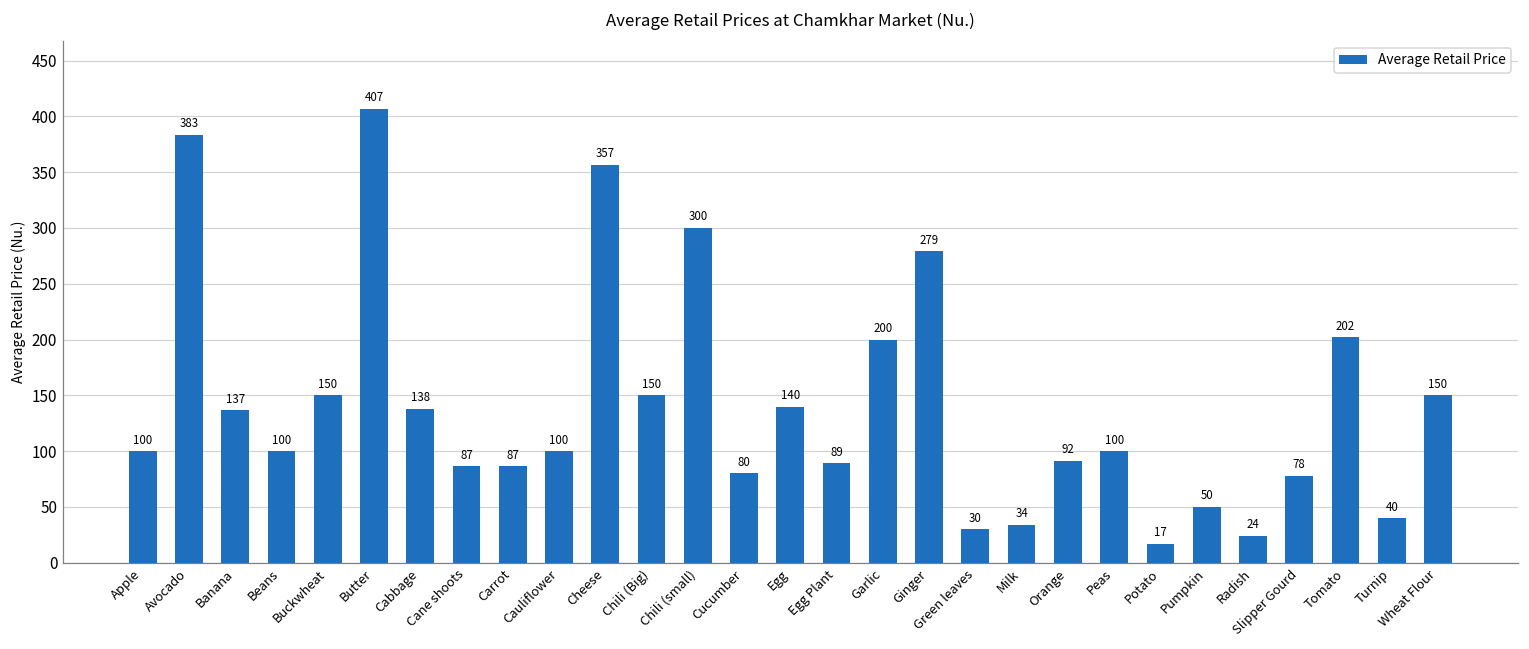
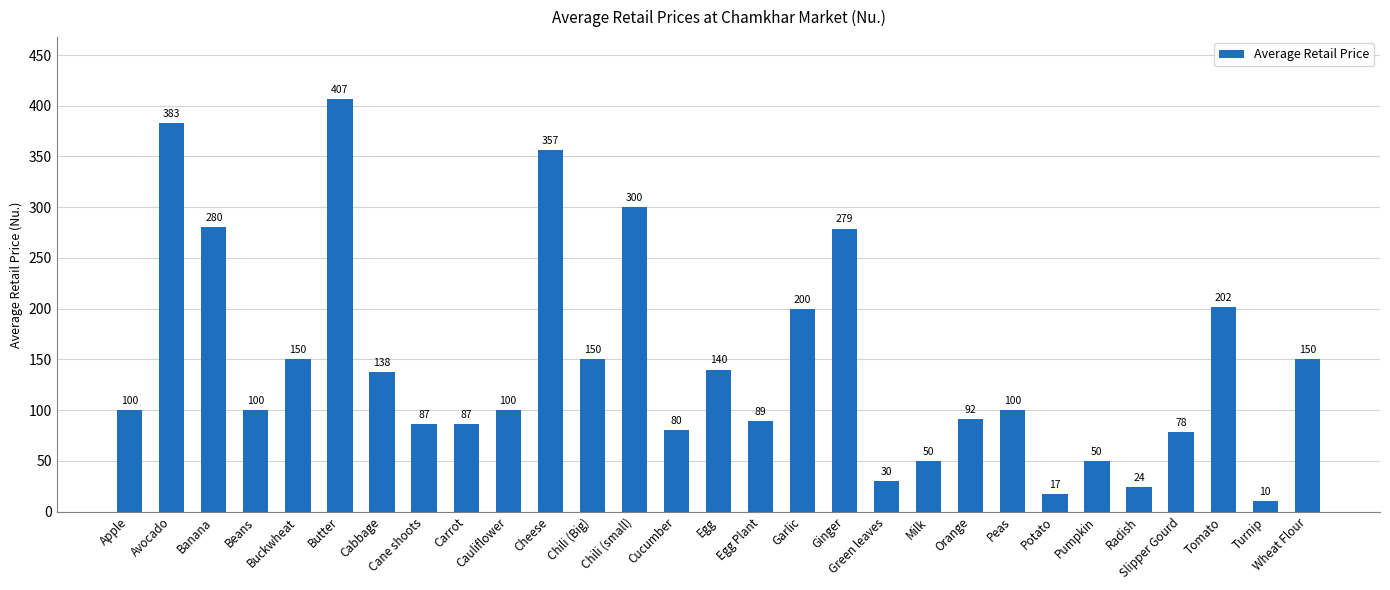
Banana: 137 -> 280
Milk: 34 -> 50
Turnip: 40 -> 10
